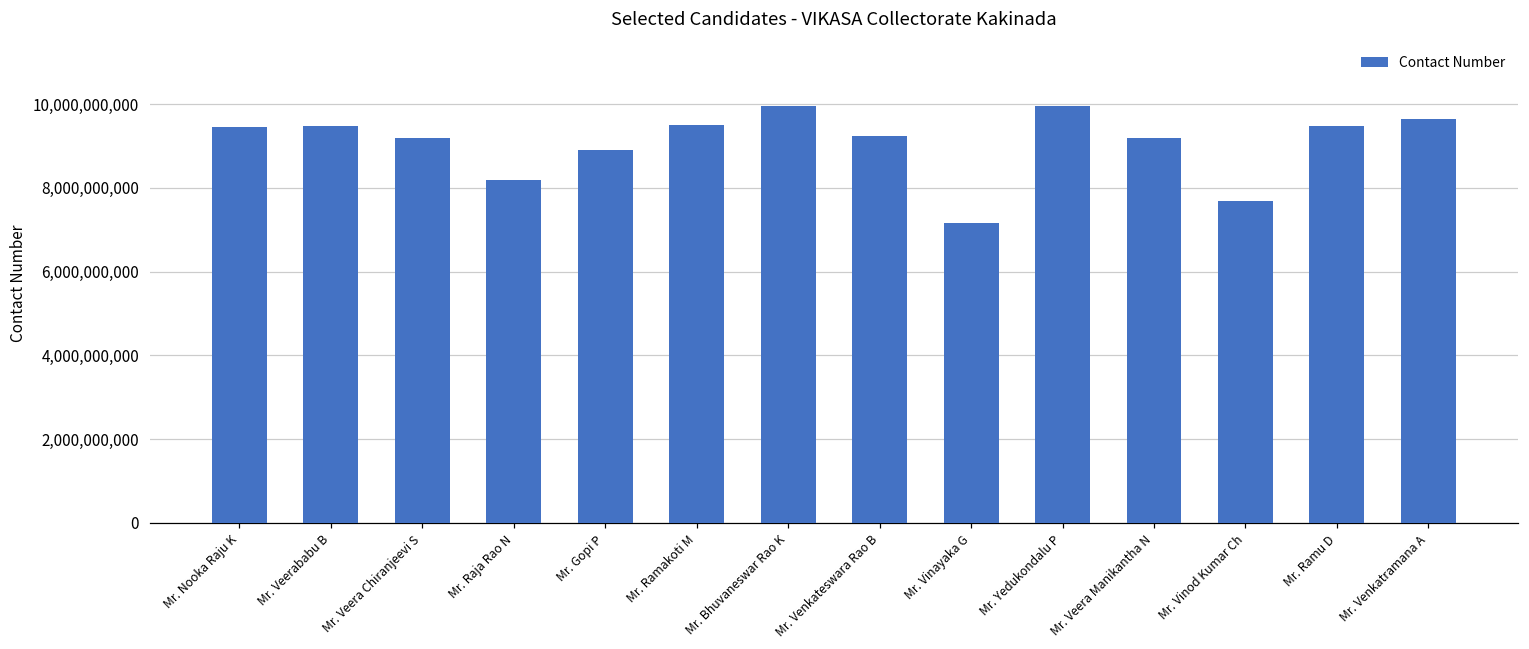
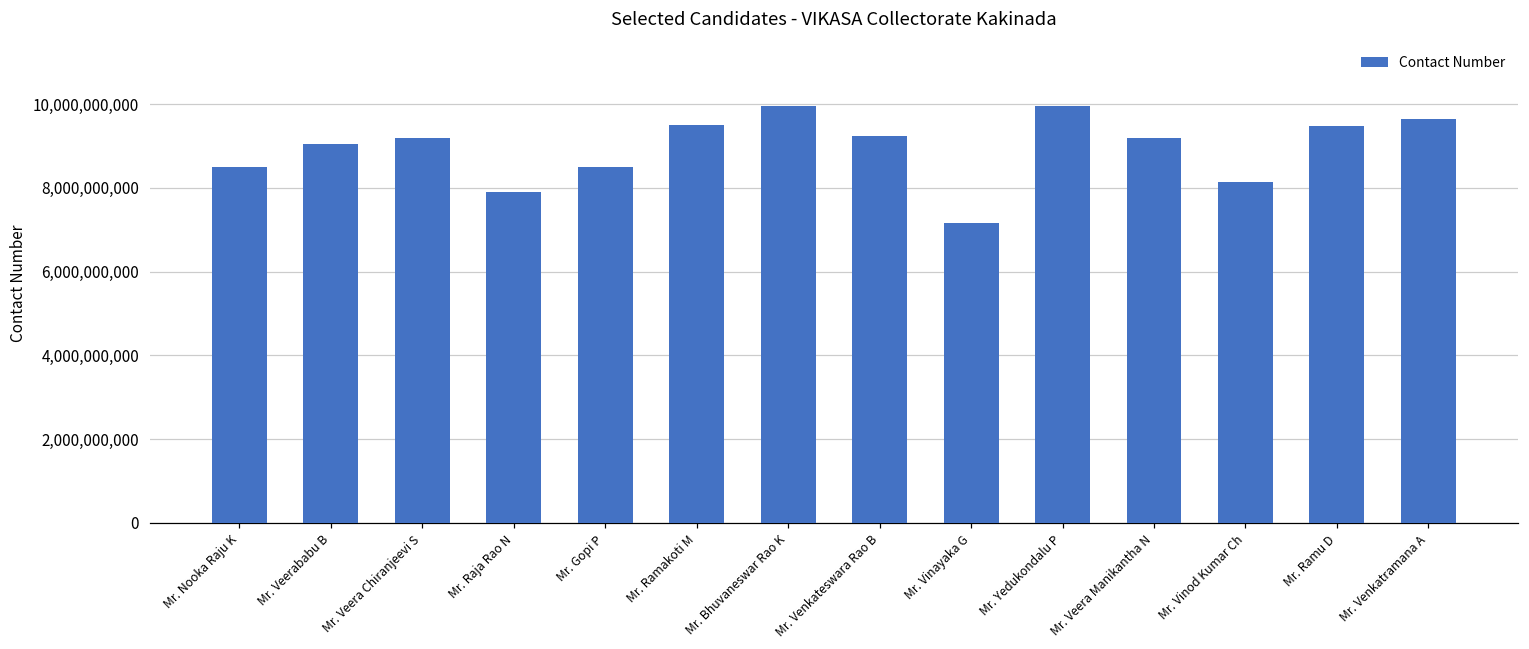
Mr. Nooka Raju K: 9,500,000,000 -> 8,500,000,000
Mr. Veerababu B: 9,500,000,000 -> 9,100,000,000
Mr. Raja Rao N: 8,200,000,000 -> 7,900,000,000
Mr. Gopi P: 8,900,000,000 -> 8,500,000,000
Mr. Vinod Kumar Ch: 7,700,000,000 -> 8,100,000,000
